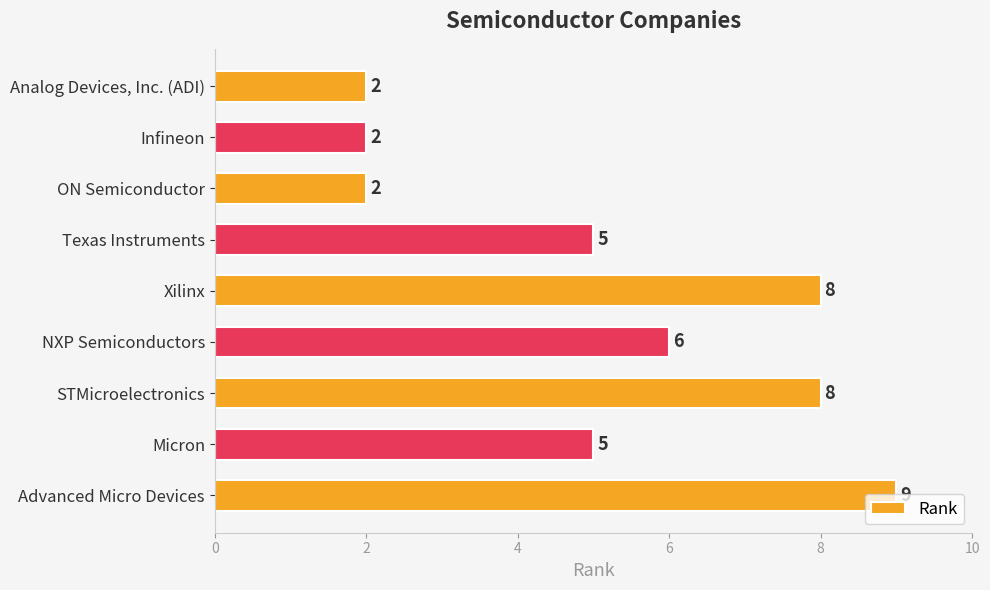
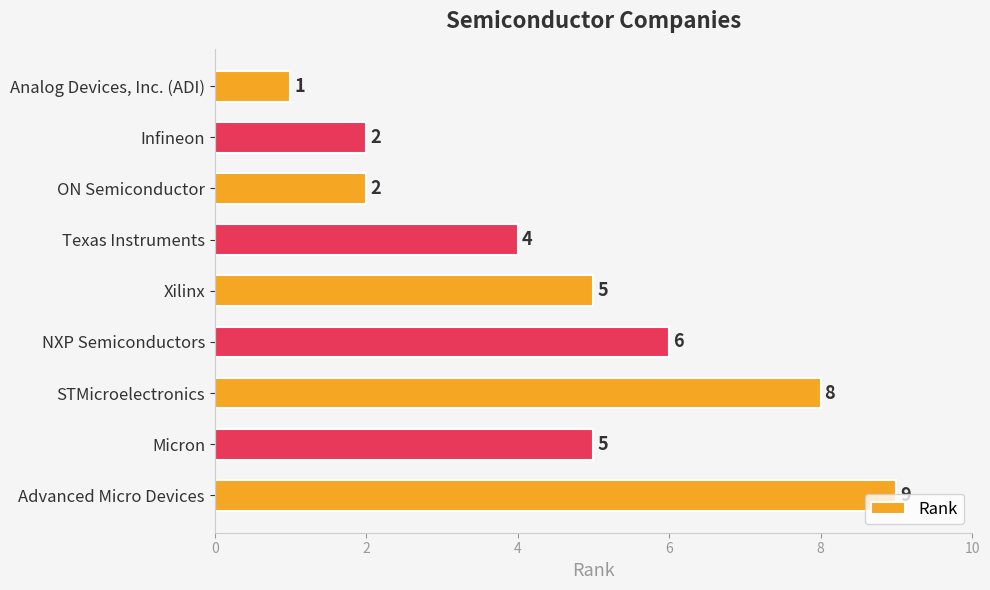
Analog Devices, Inc. (ADI): 2 -> 1
Texas Instruments: 5 -> 4
Xilinx: 8 -> 5
